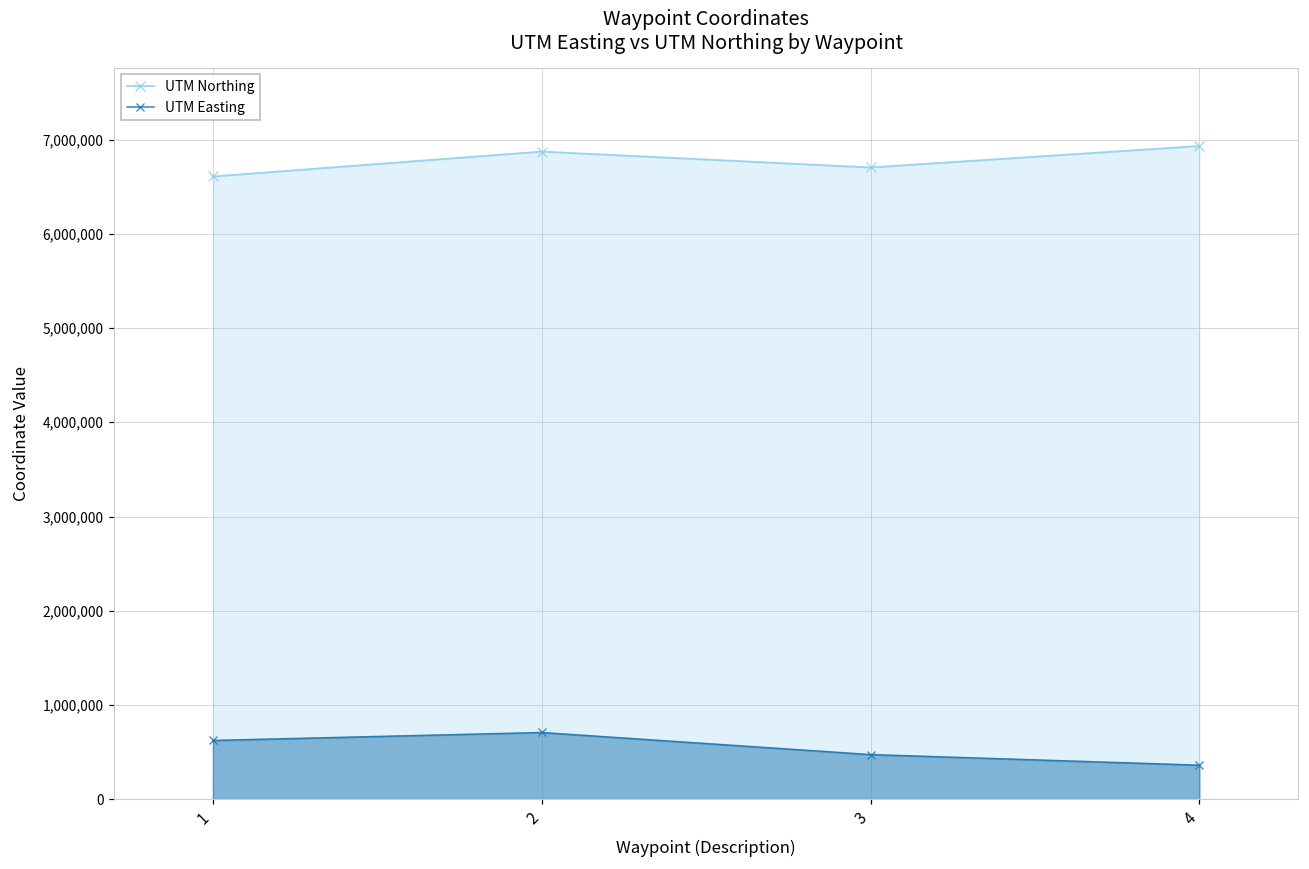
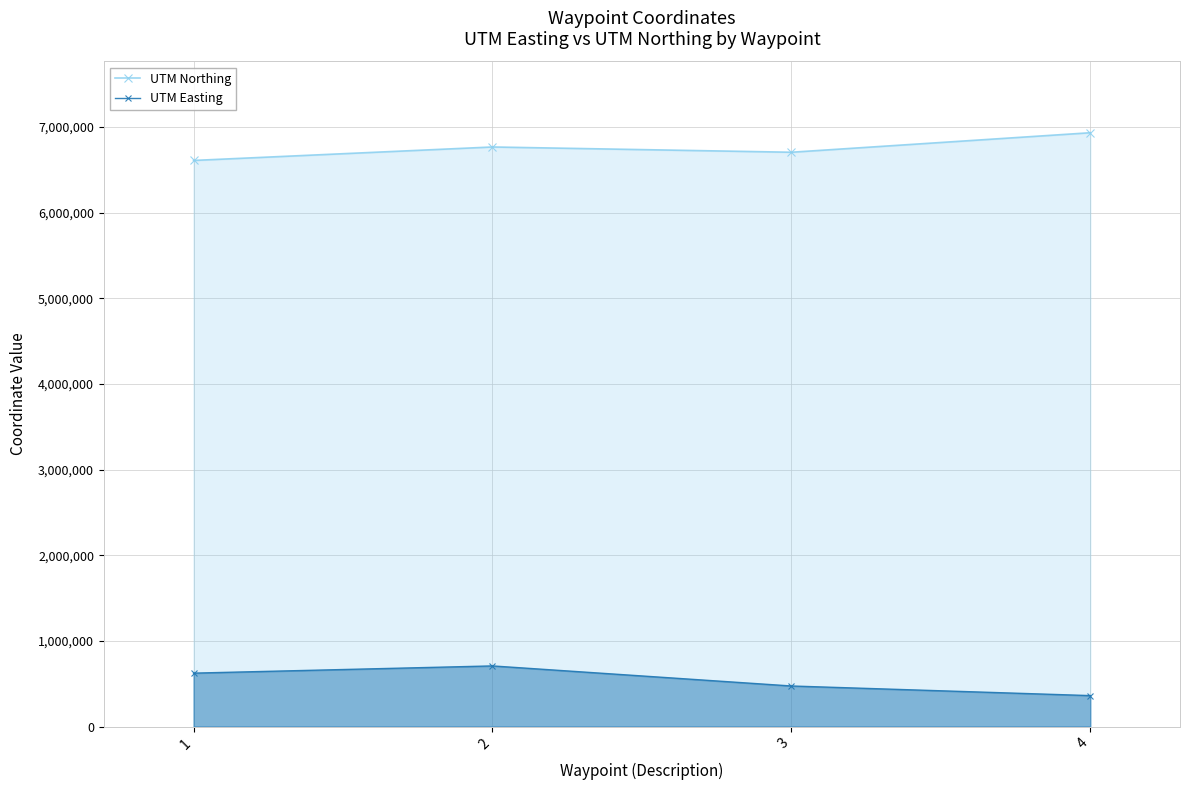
UTM Northing, 2: 6,900,000 -> 6,800,000
